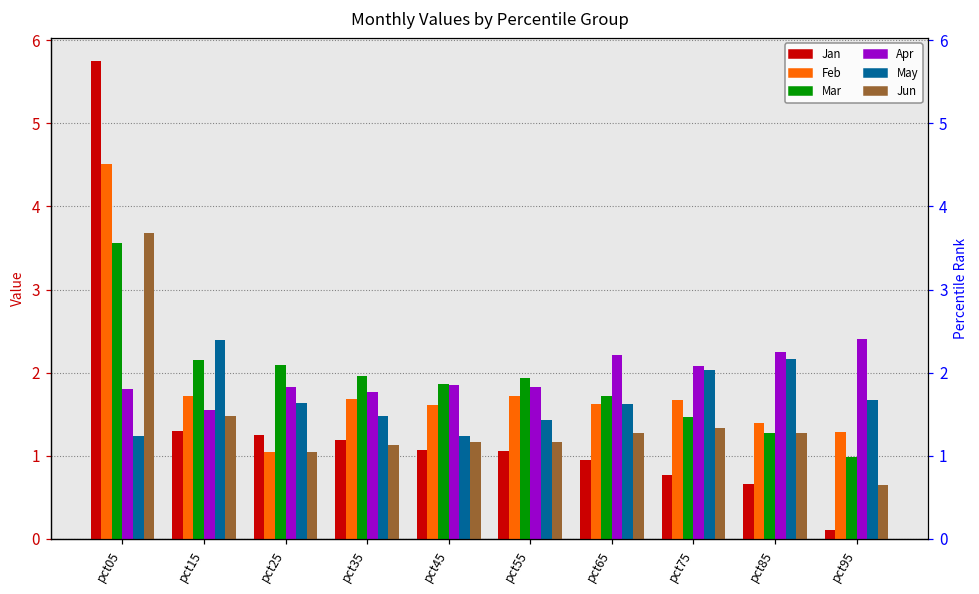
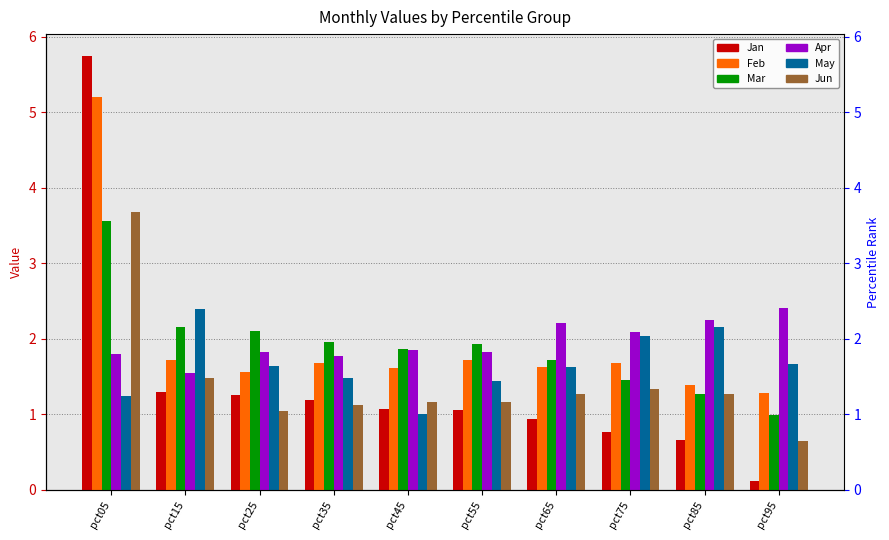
Feb, pct05: 4.5 -> 5.2
Feb, pct25: 1.0 -> 1.6
May, pct45: 1.2 -> 1.0
